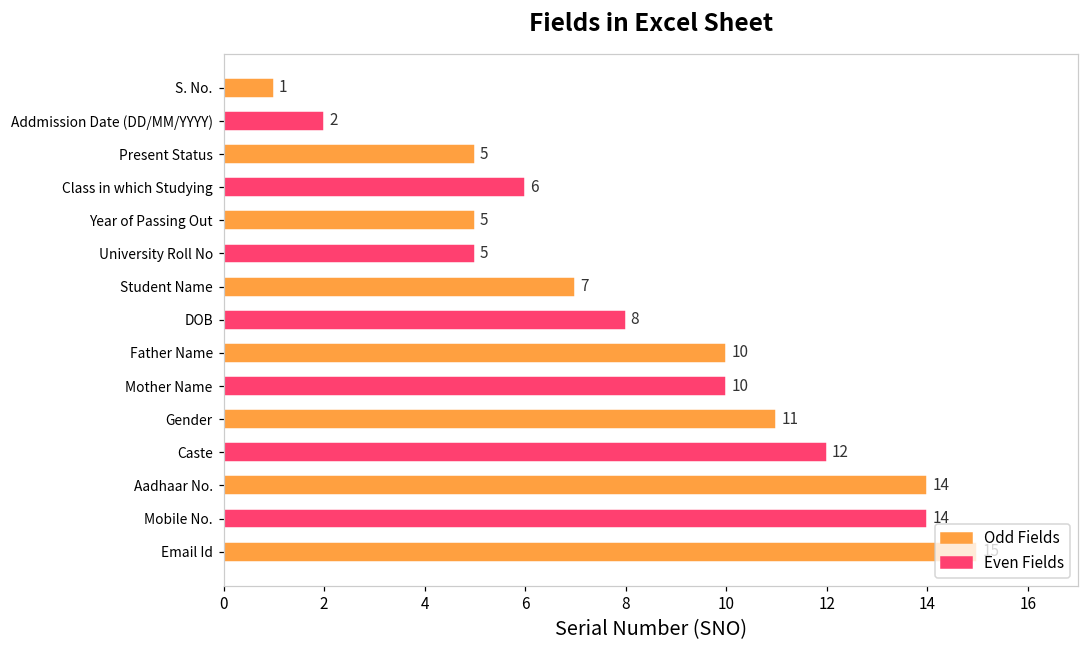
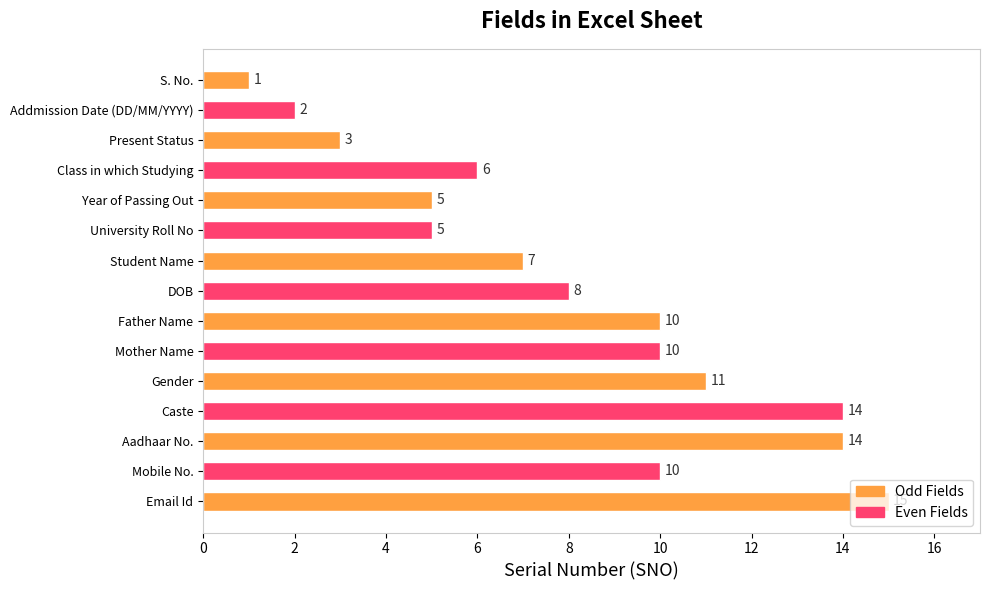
Present Status: 5 -> 3
Caste: 12 -> 14
Mobile No.: 14 -> 10
